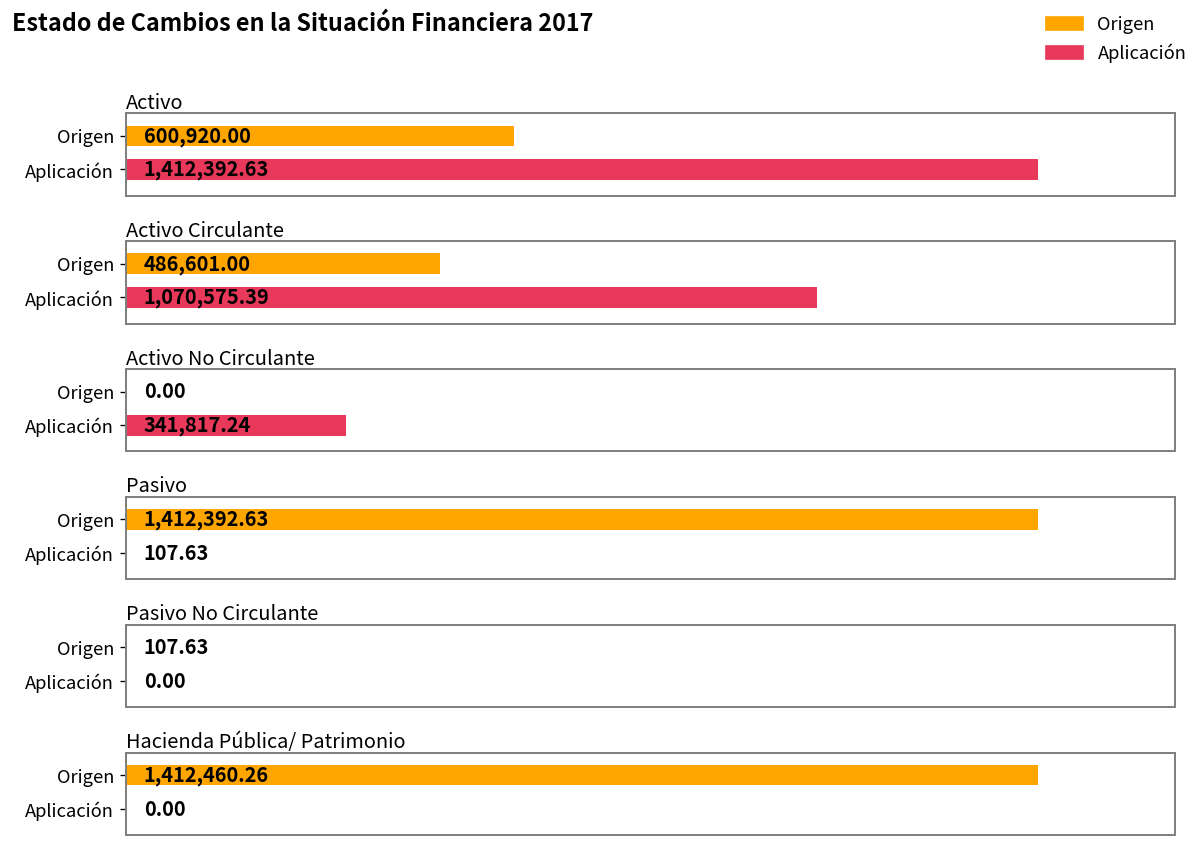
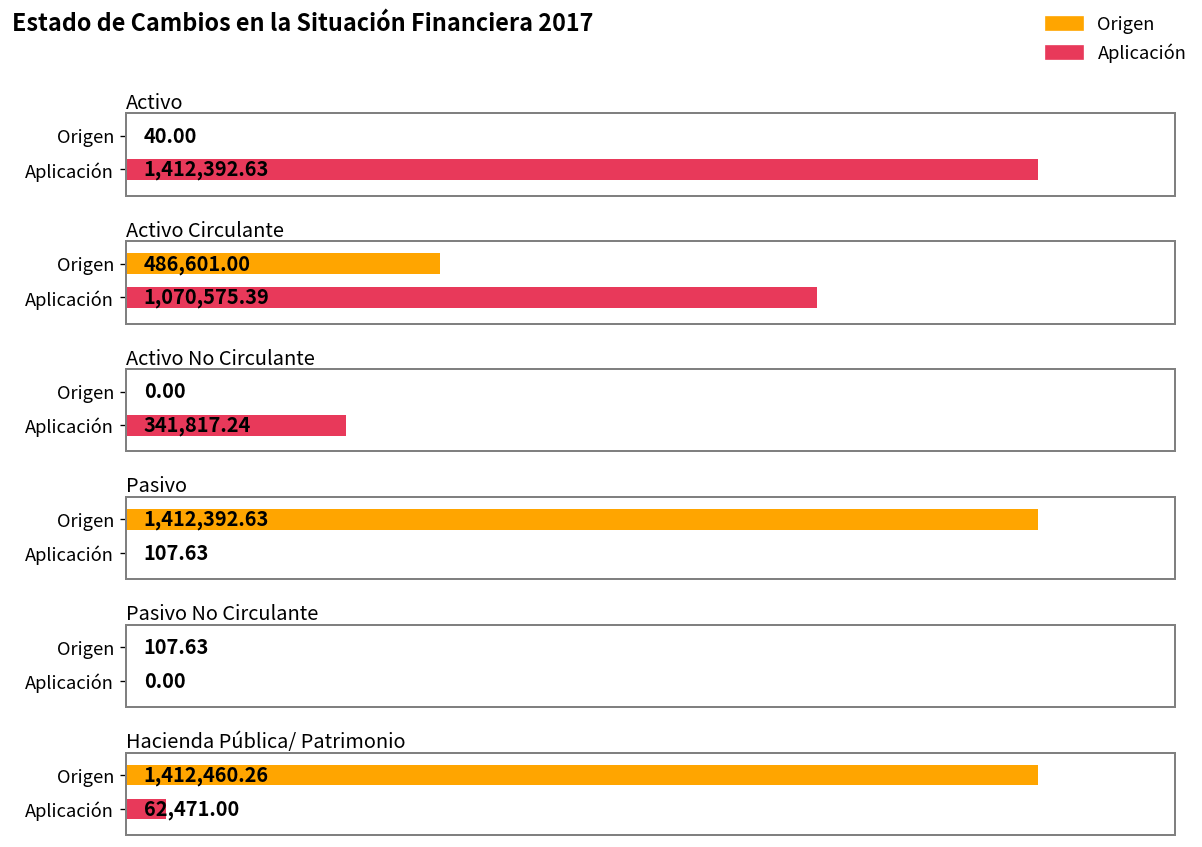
Activo, Origen: 600,920.00 -> 40.00
Hacienda Pública/ Patrimonio, Aplicación: 0.00 -> 62,471.00
